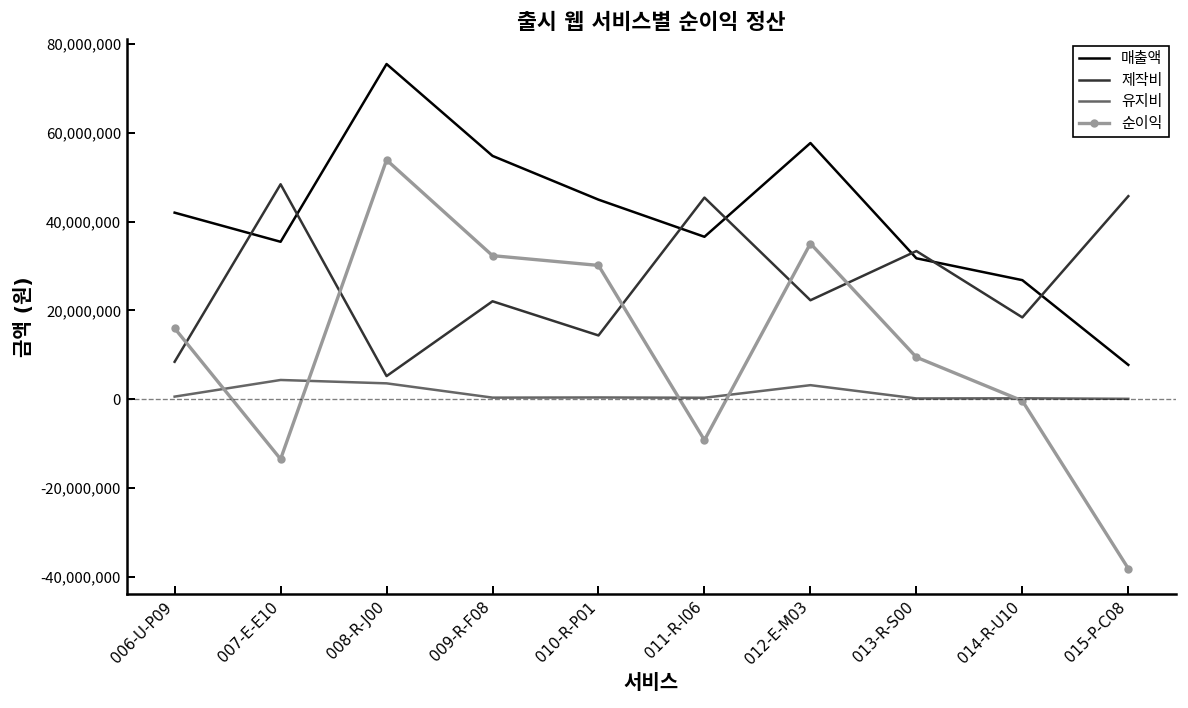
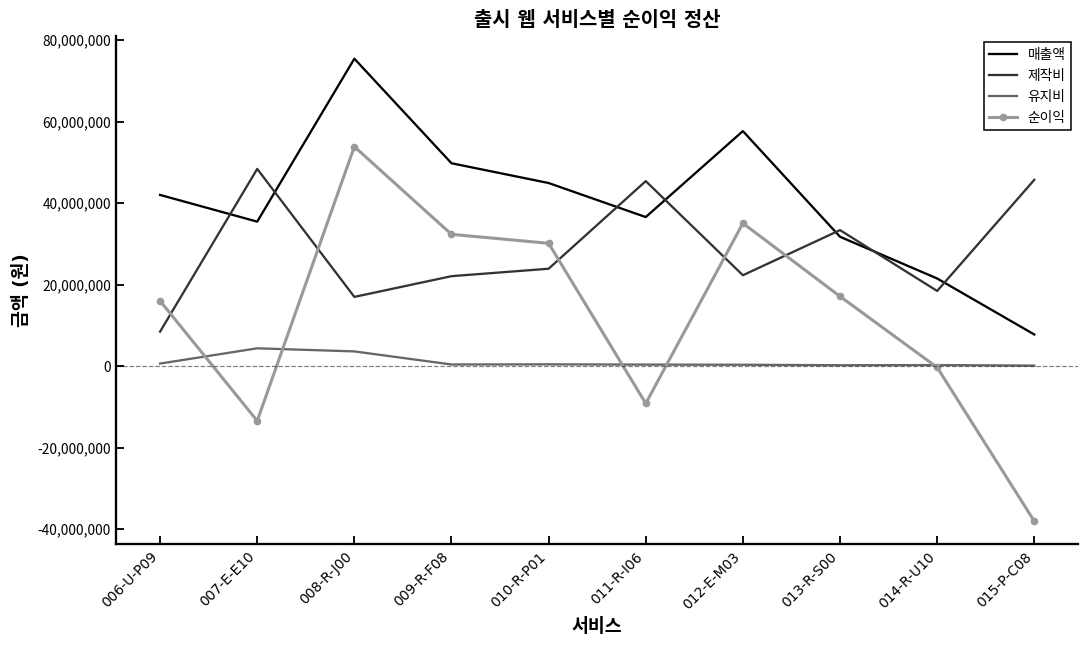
제작비, 008-R-J00: 5,000,000 -> 17,000,000
매출액, 009-R-F08: 55,000,000 -> 50,000,000
제작비, 010-R-P01: 14,000,000 -> 24,000,000
유지비, 012-E-M03: 3,000,000 -> 0
순이익, 013-R-S00: 9,000,000 -> 17,000,000
매출액, 014-R-U10: 27,000,000 -> 22,000,000
